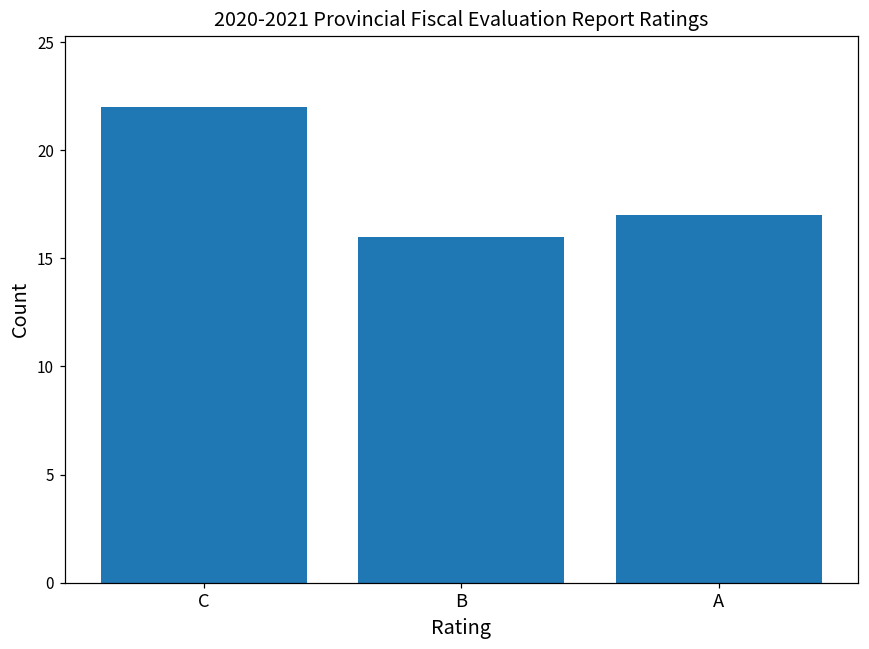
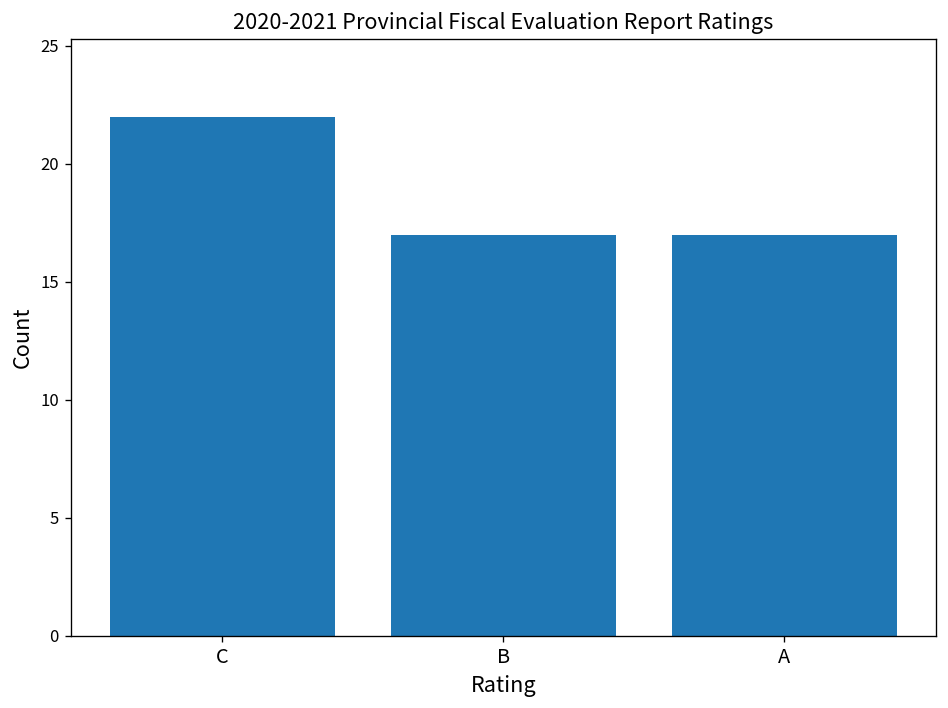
B: 16 -> 17
